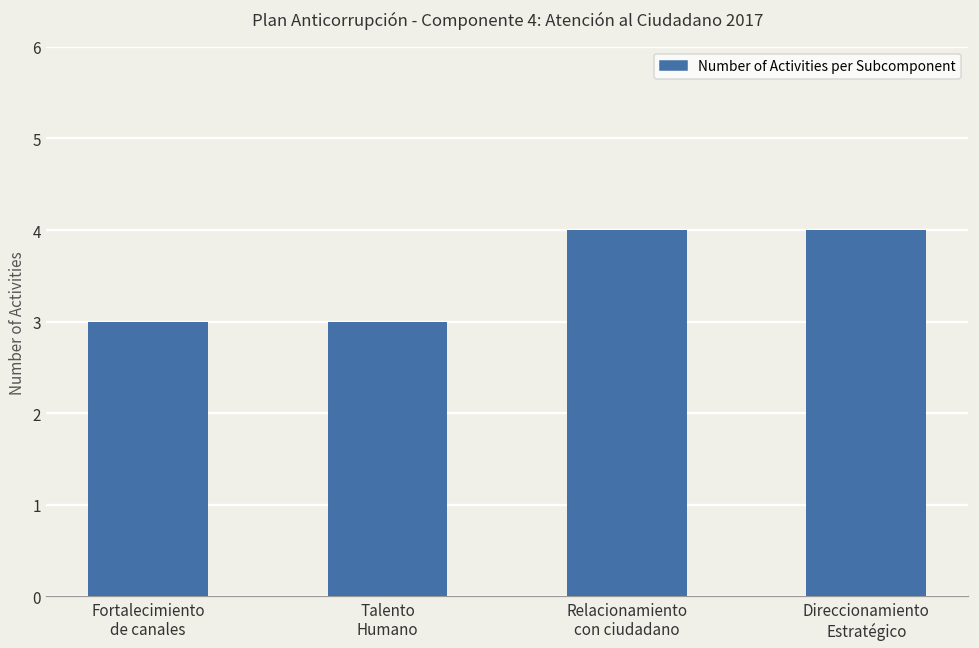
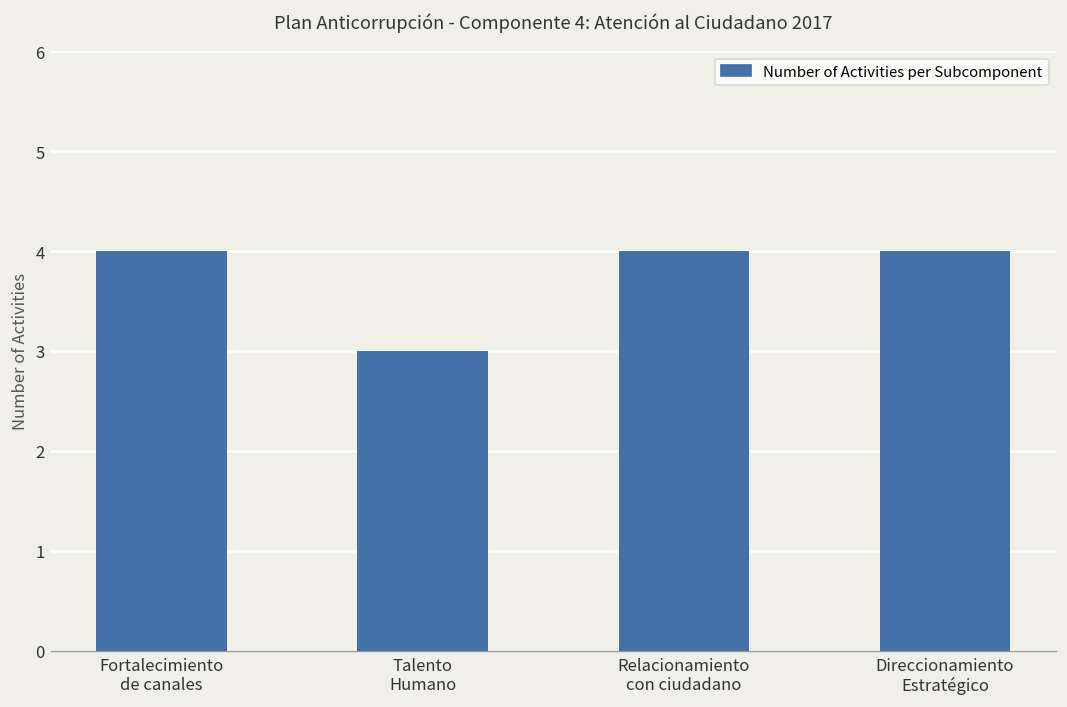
Fortalecimiento de canales: 3 -> 4
